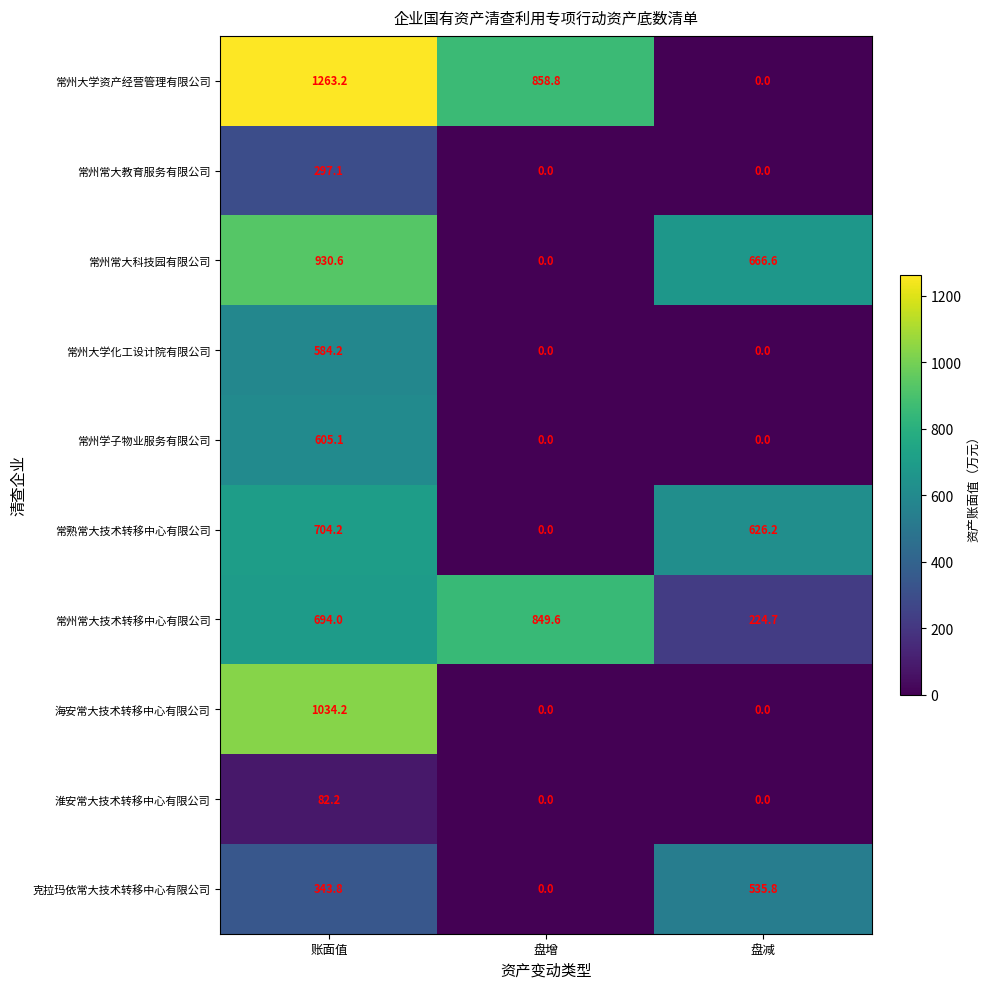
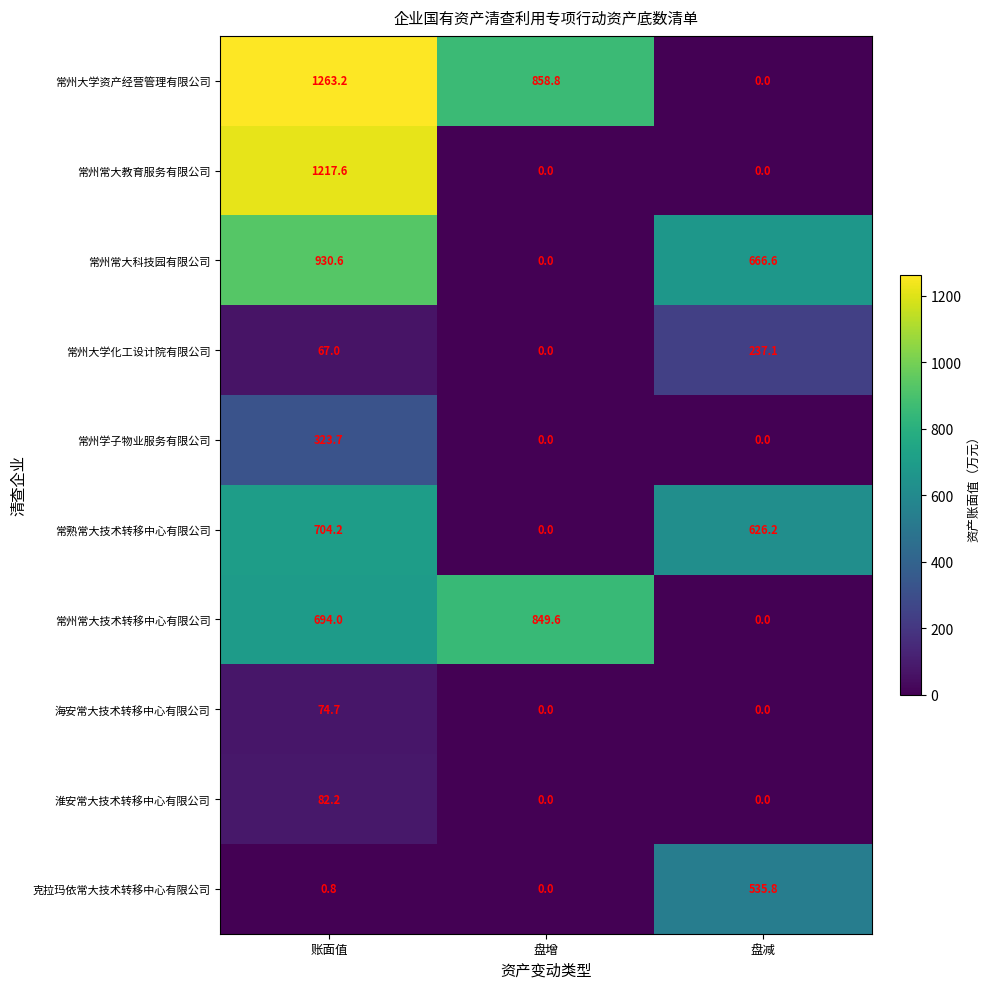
常州常大教育服务有限公司, 账面值: 297.1 -> 1217.6
常州大学化工设计院有限公司, 账面值: 584.2 -> 67.0
常州大学化工设计院有限公司, 盘减: 0.0 -> 237.1
常州学子物业服务有限公司, 账面值: 605.1 -> 323.7
常州常大技术转移中心有限公司, 盘减: 224.7 -> 0.0
海安常大技术转移中心有限公司, 账面值: 1034.2 -> 74.7
克拉玛依常大技术转移中心有限公司, 账面值: 343.8 -> 0.8
